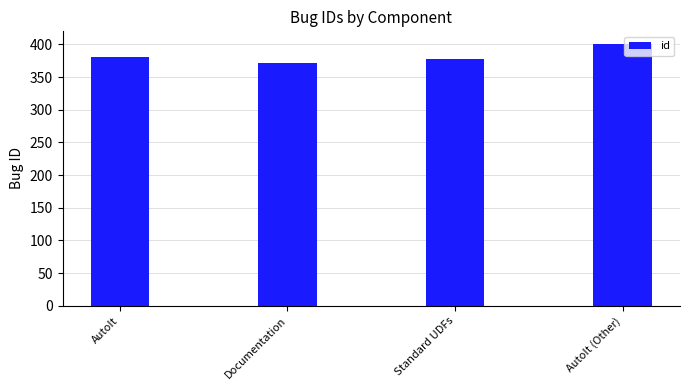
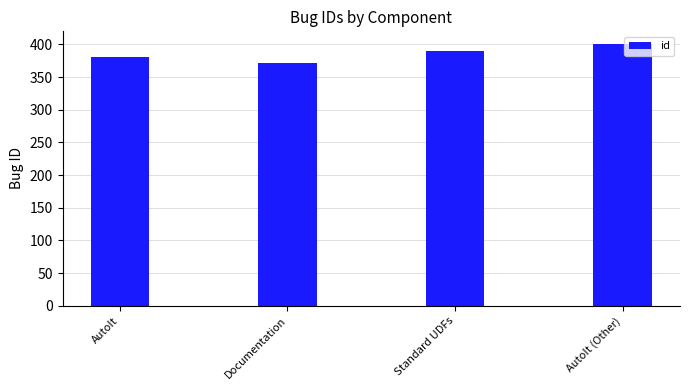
Standard UDFs: 380 -> 390
